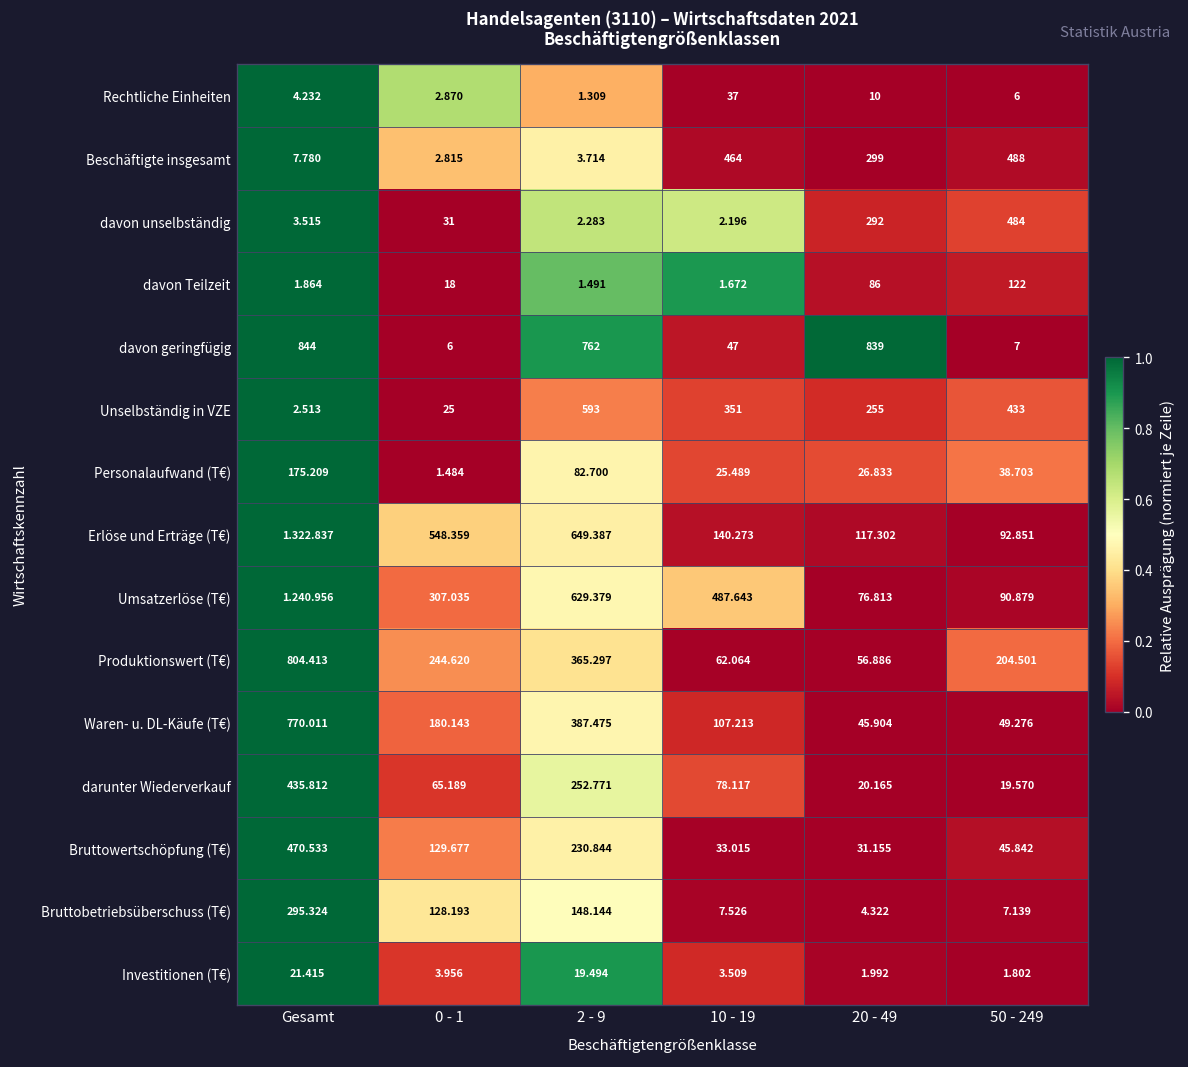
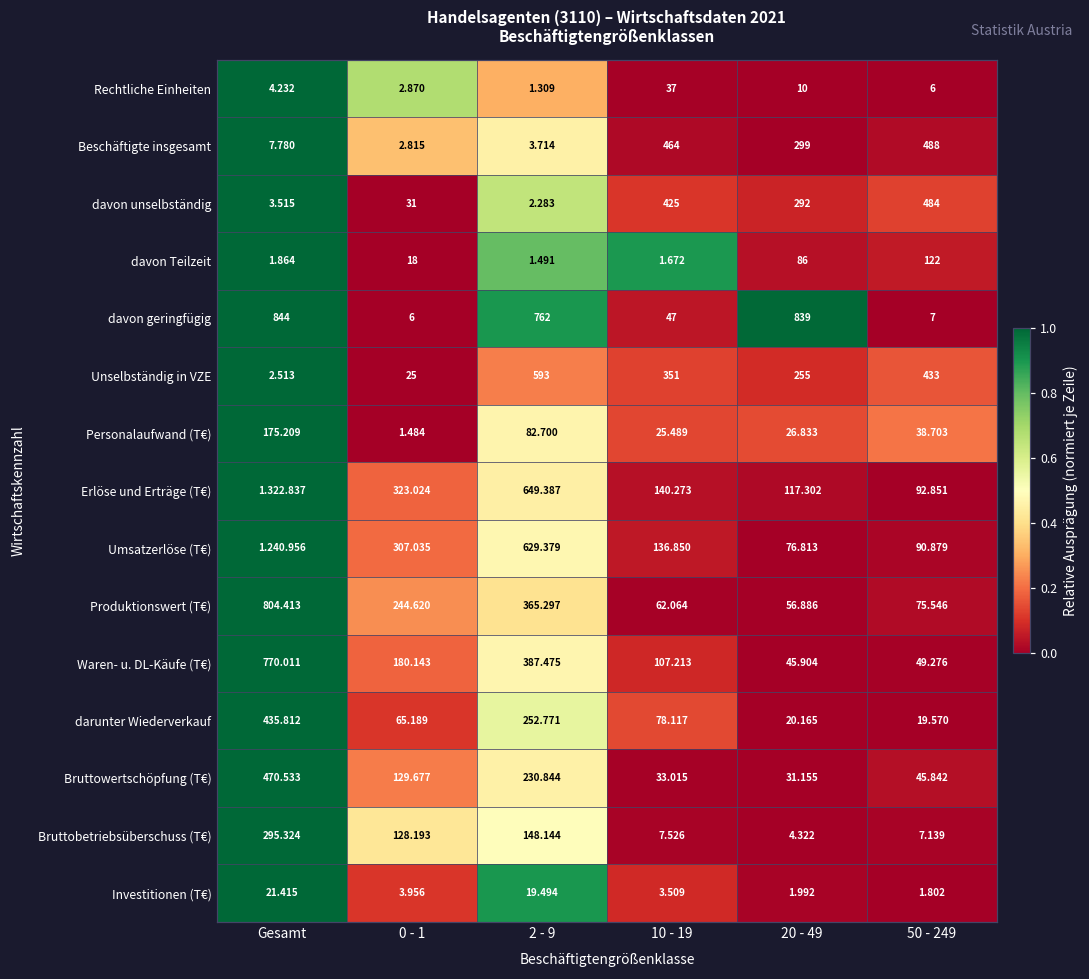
davon unselbständig, 10 - 19: 2.196 -> 425
Erlöse und Erträge (T€), 0 - 1: 548.359 -> 323.024
Umsatzerlöse (T€), 10 - 19: 487.643 -> 136.850
Produktionswert (T€), 50 - 249: 204.501 -> 75.546
